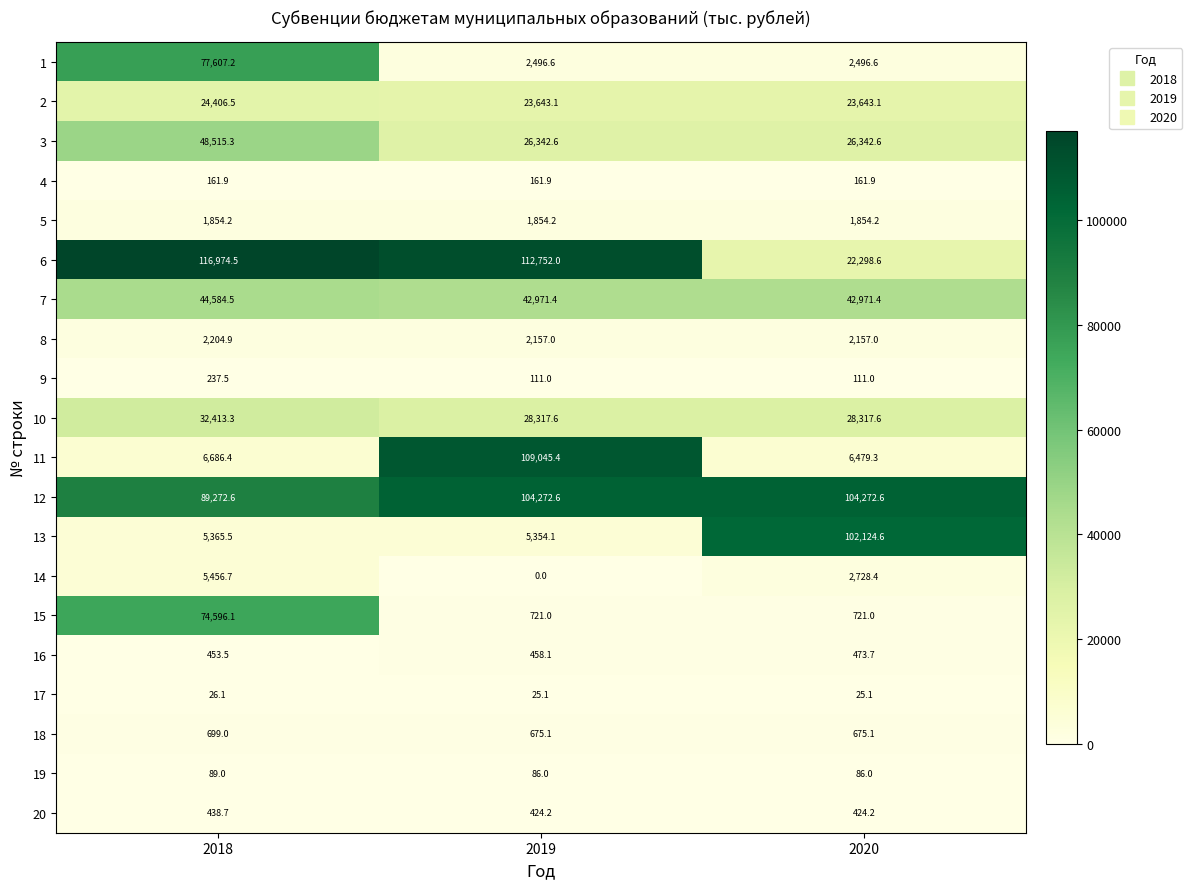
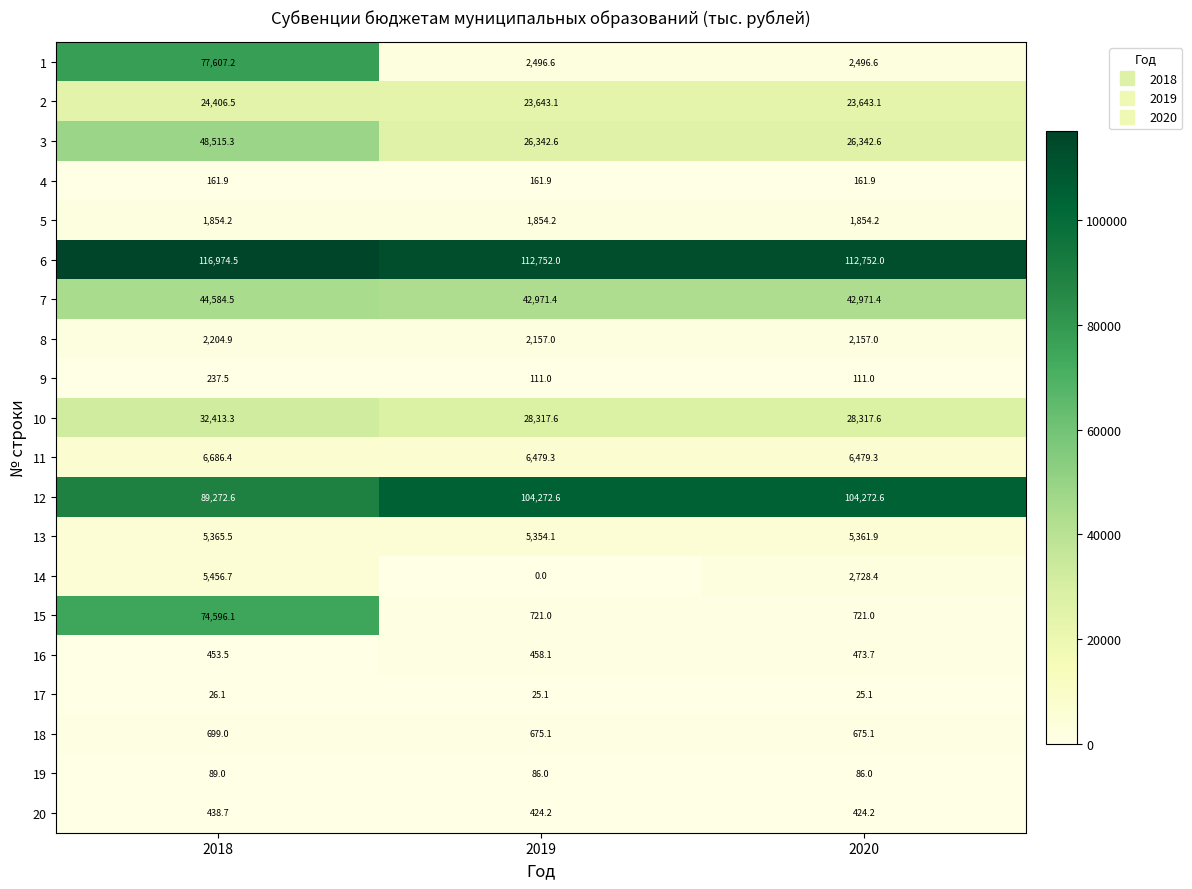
6, 2020: 22,298.6 -> 112,752.0
11, 2019: 109,045.4 -> 6,479.3
13, 2020: 102,124.6 -> 5,361.9
